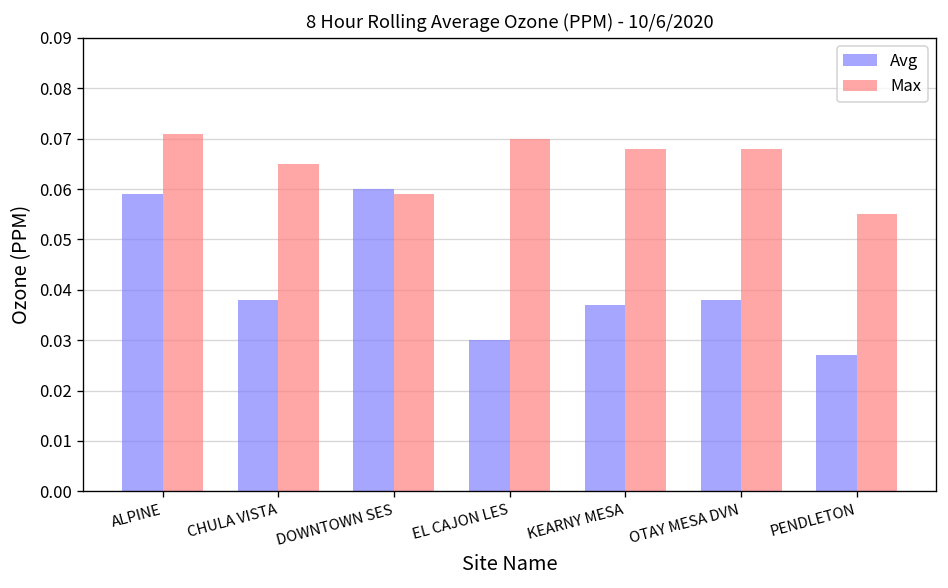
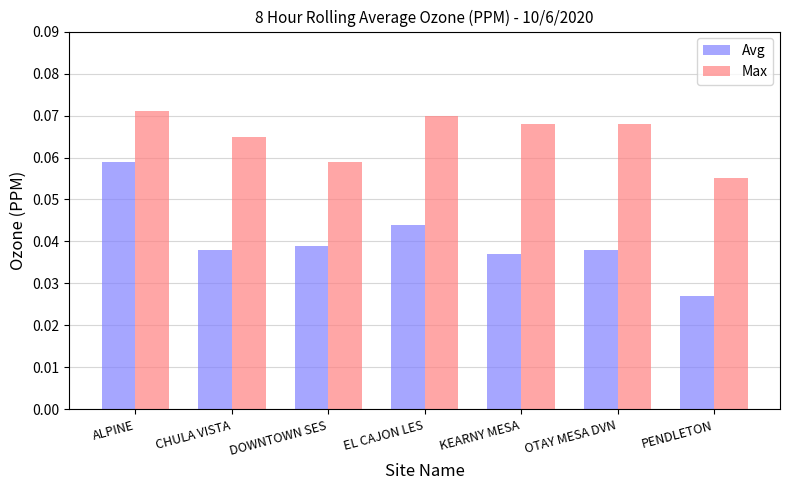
Avg, DOWNTOWN SES: 0.060 -> 0.039
Avg, EL CAJON LES: 0.030 -> 0.044
